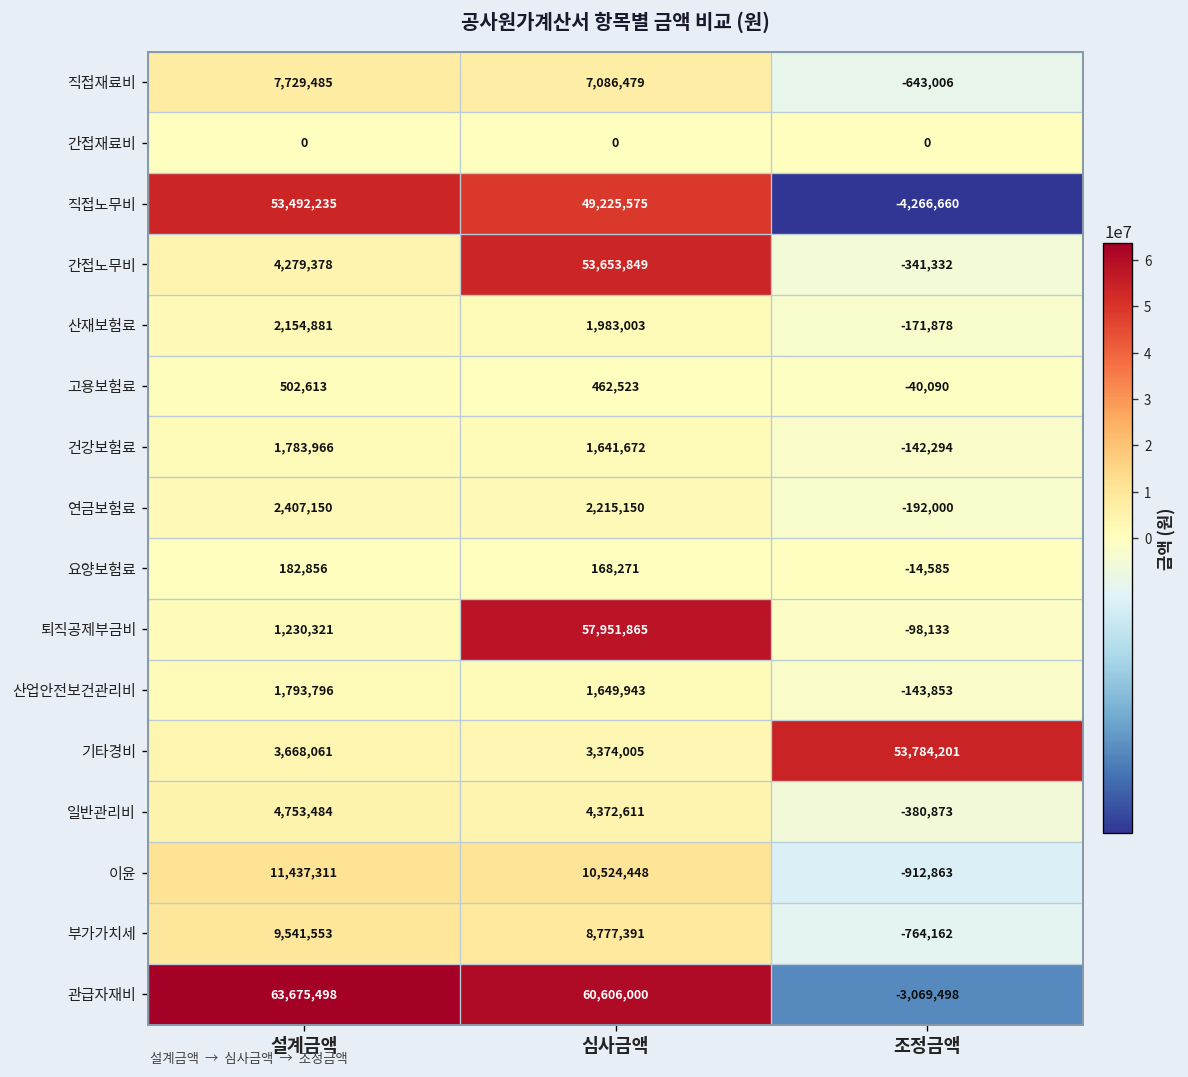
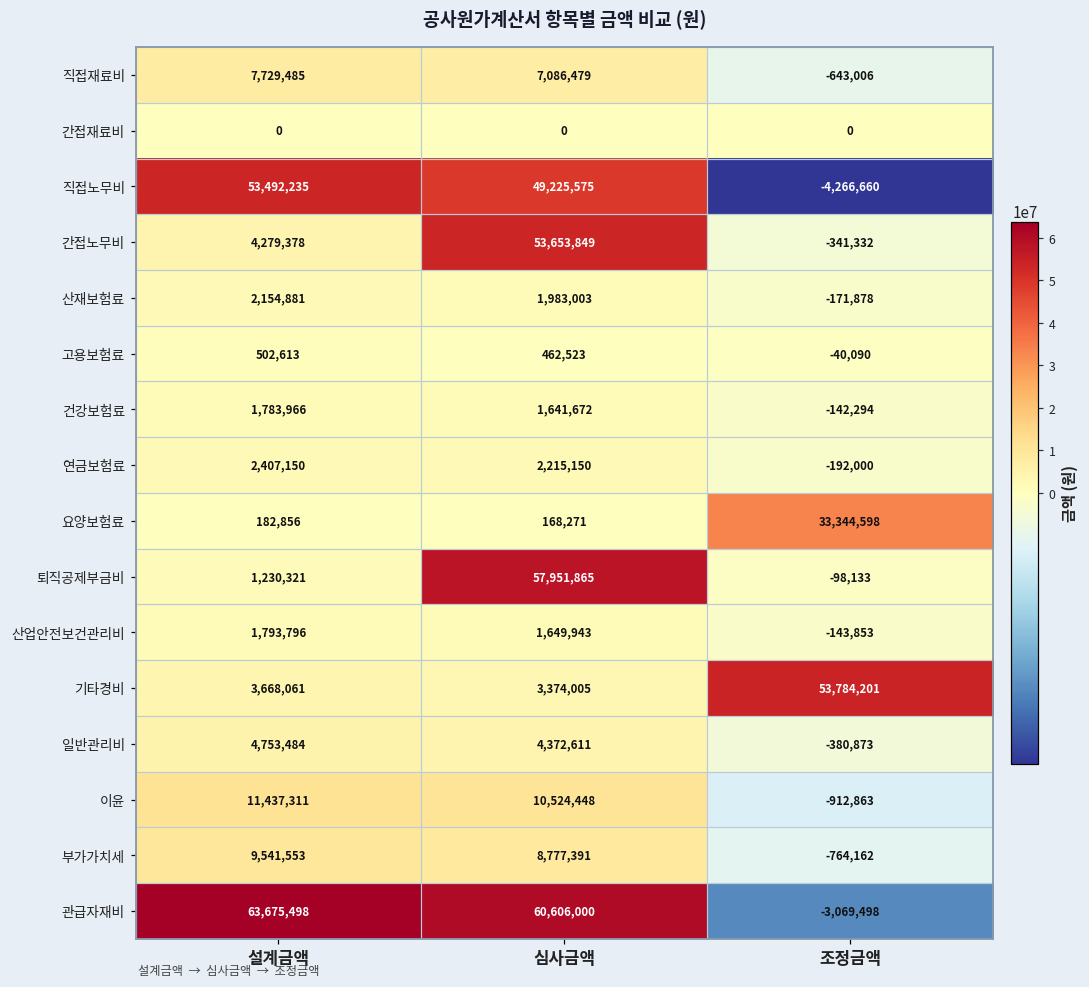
요양보험료, 조정금액: -14,585 -> 33,344,598
